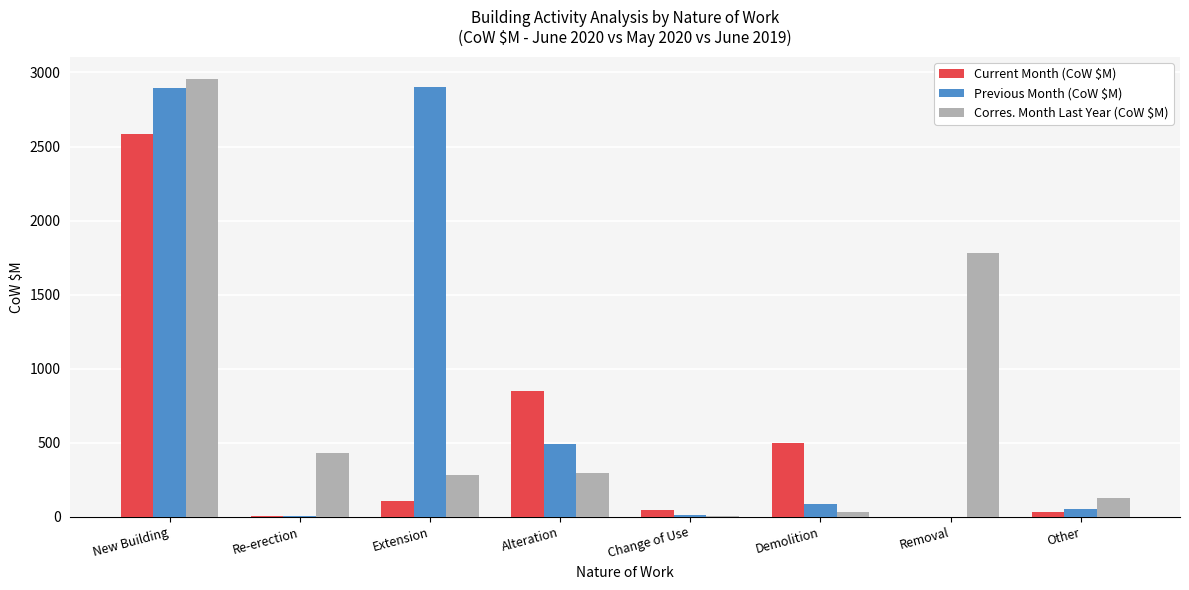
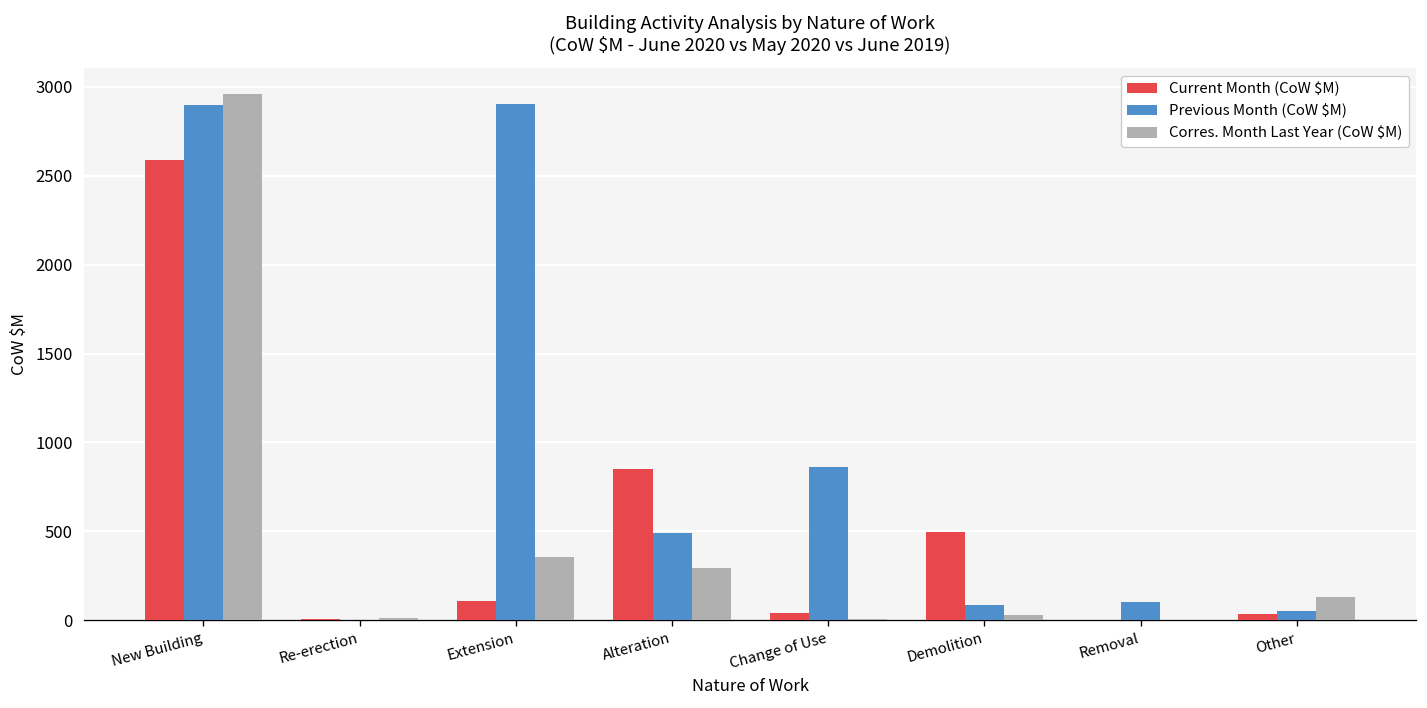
Corres. Month Last Year (CoW $M), Re-erection: 430 -> 10
Corres. Month Last Year (CoW $M), Extension: 280 -> 350
Previous Month (CoW $M), Change of Use: 10 -> 860
Previous Month (CoW $M), Removal: 0 -> 100
Corres. Month Last Year (CoW $M), Removal: 1780 -> 0
